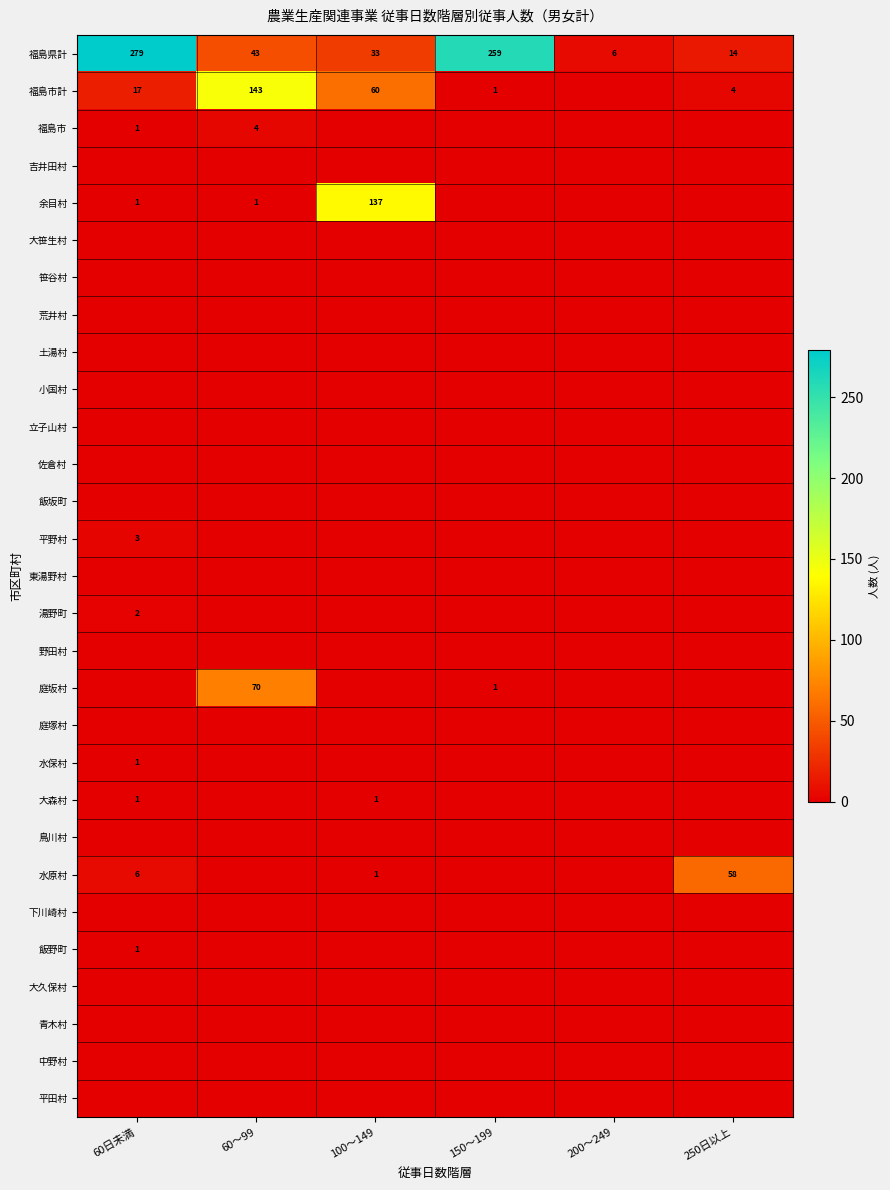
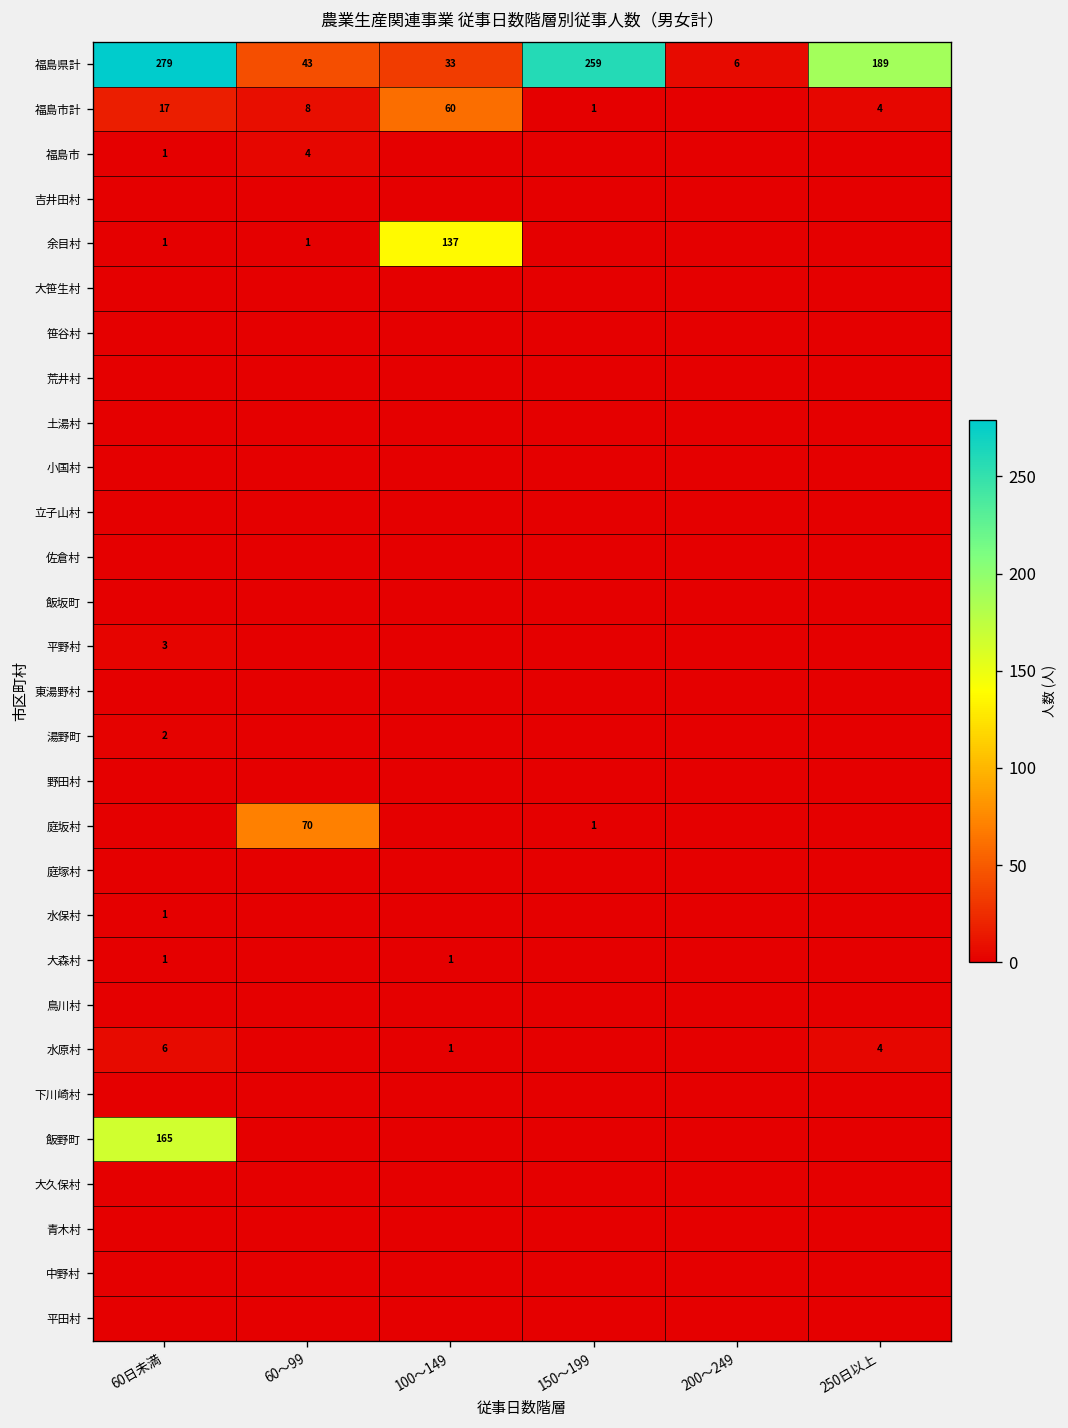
福島県計, 250日以上: 14 -> 189
福島市計, 60〜99: 143 -> 8
水原村, 250日以上: 58 -> 4
飯野町, 60日未満: 1 -> 165
